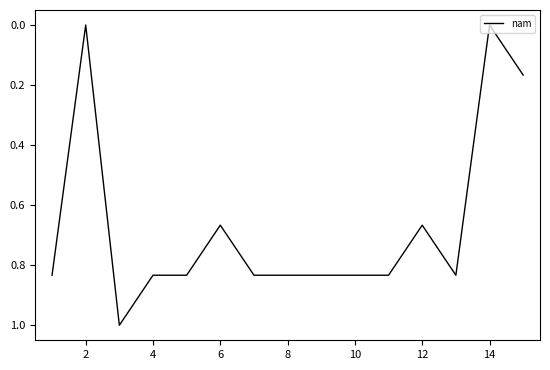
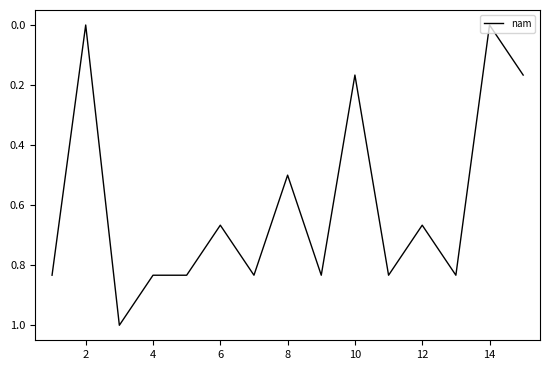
8: 0.83 -> 0.50
10: 0.83 -> 0.17
